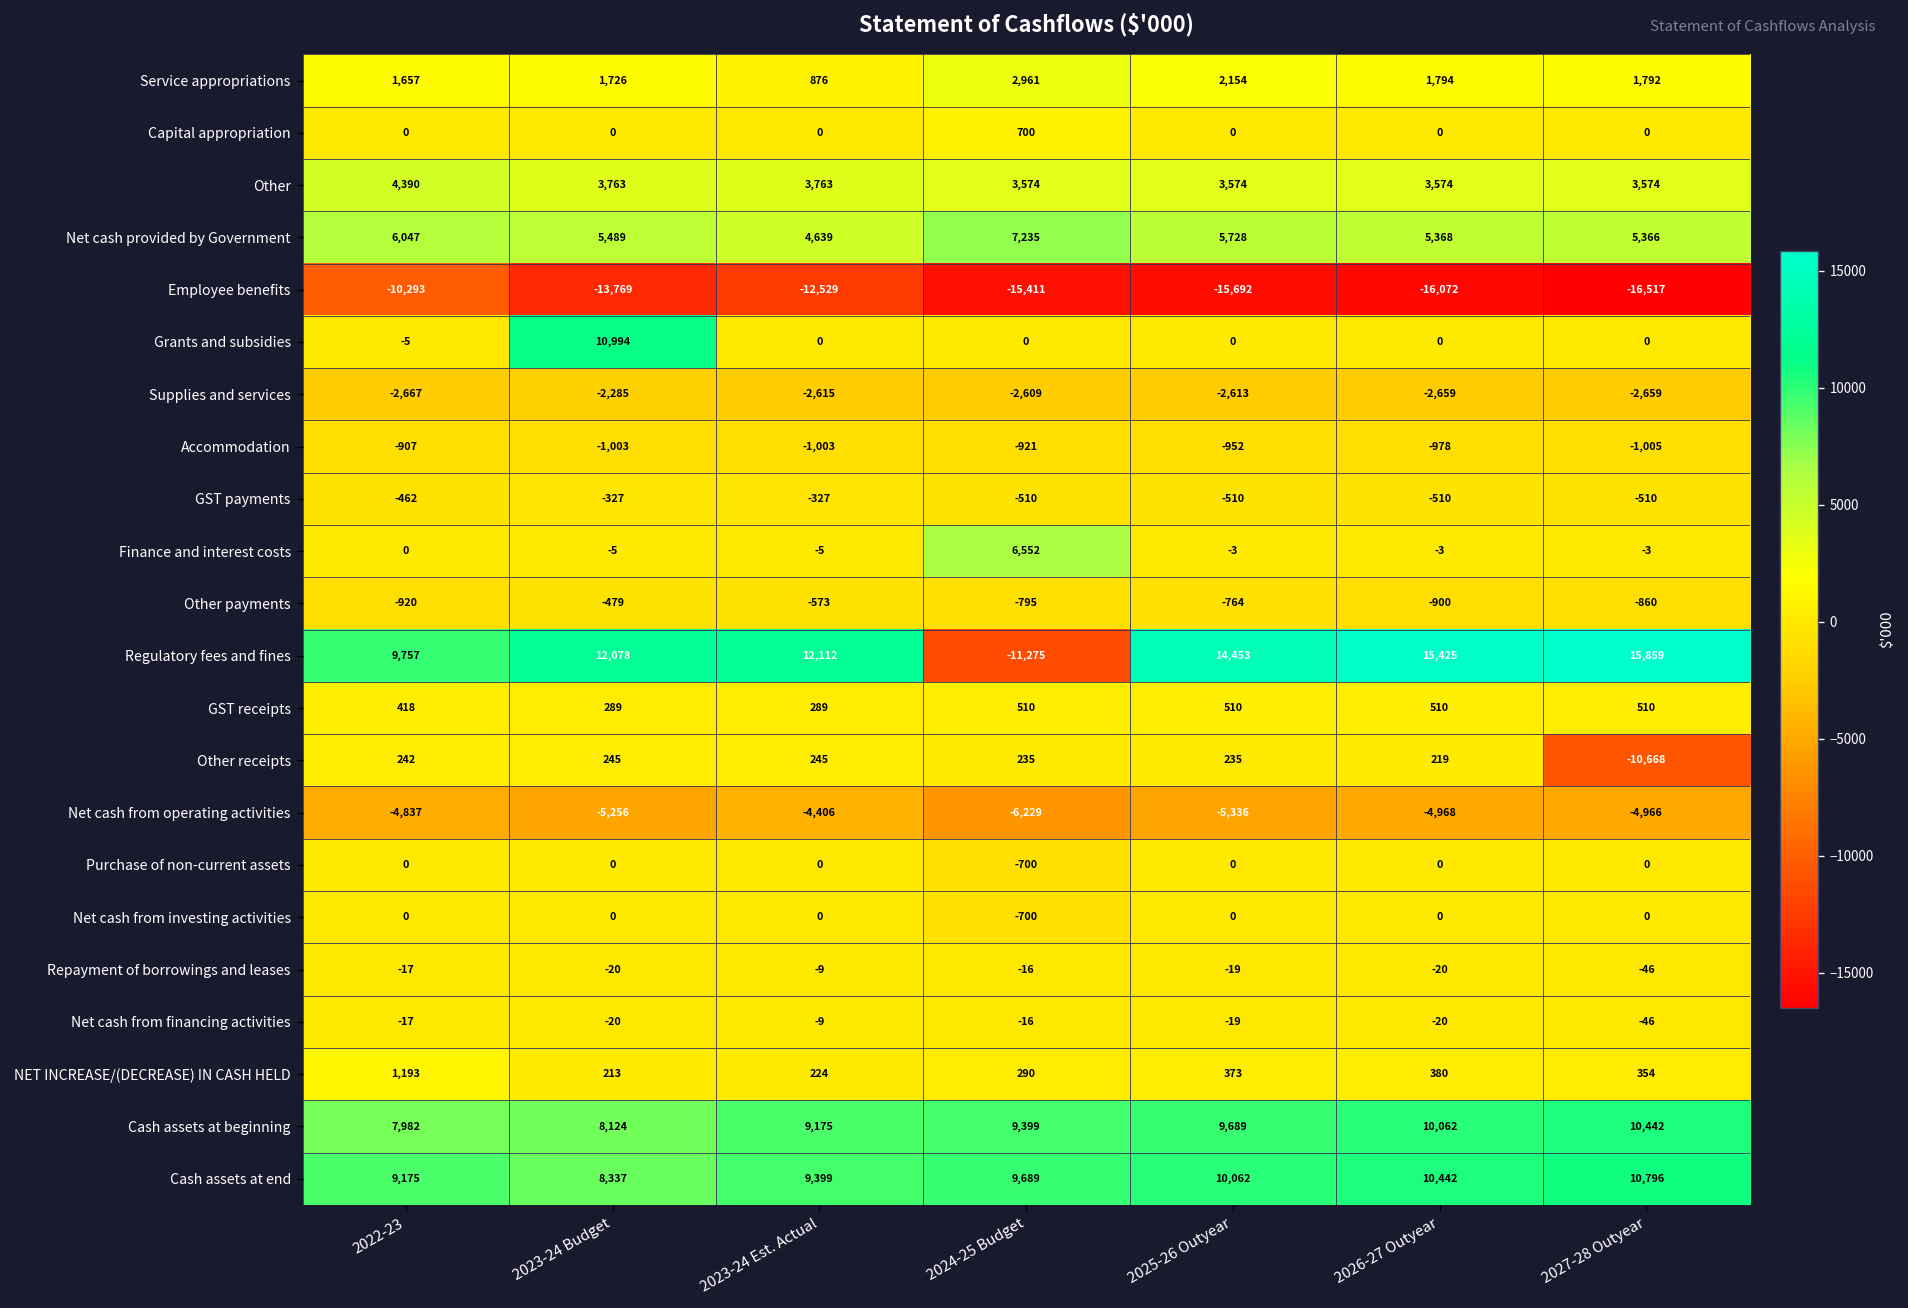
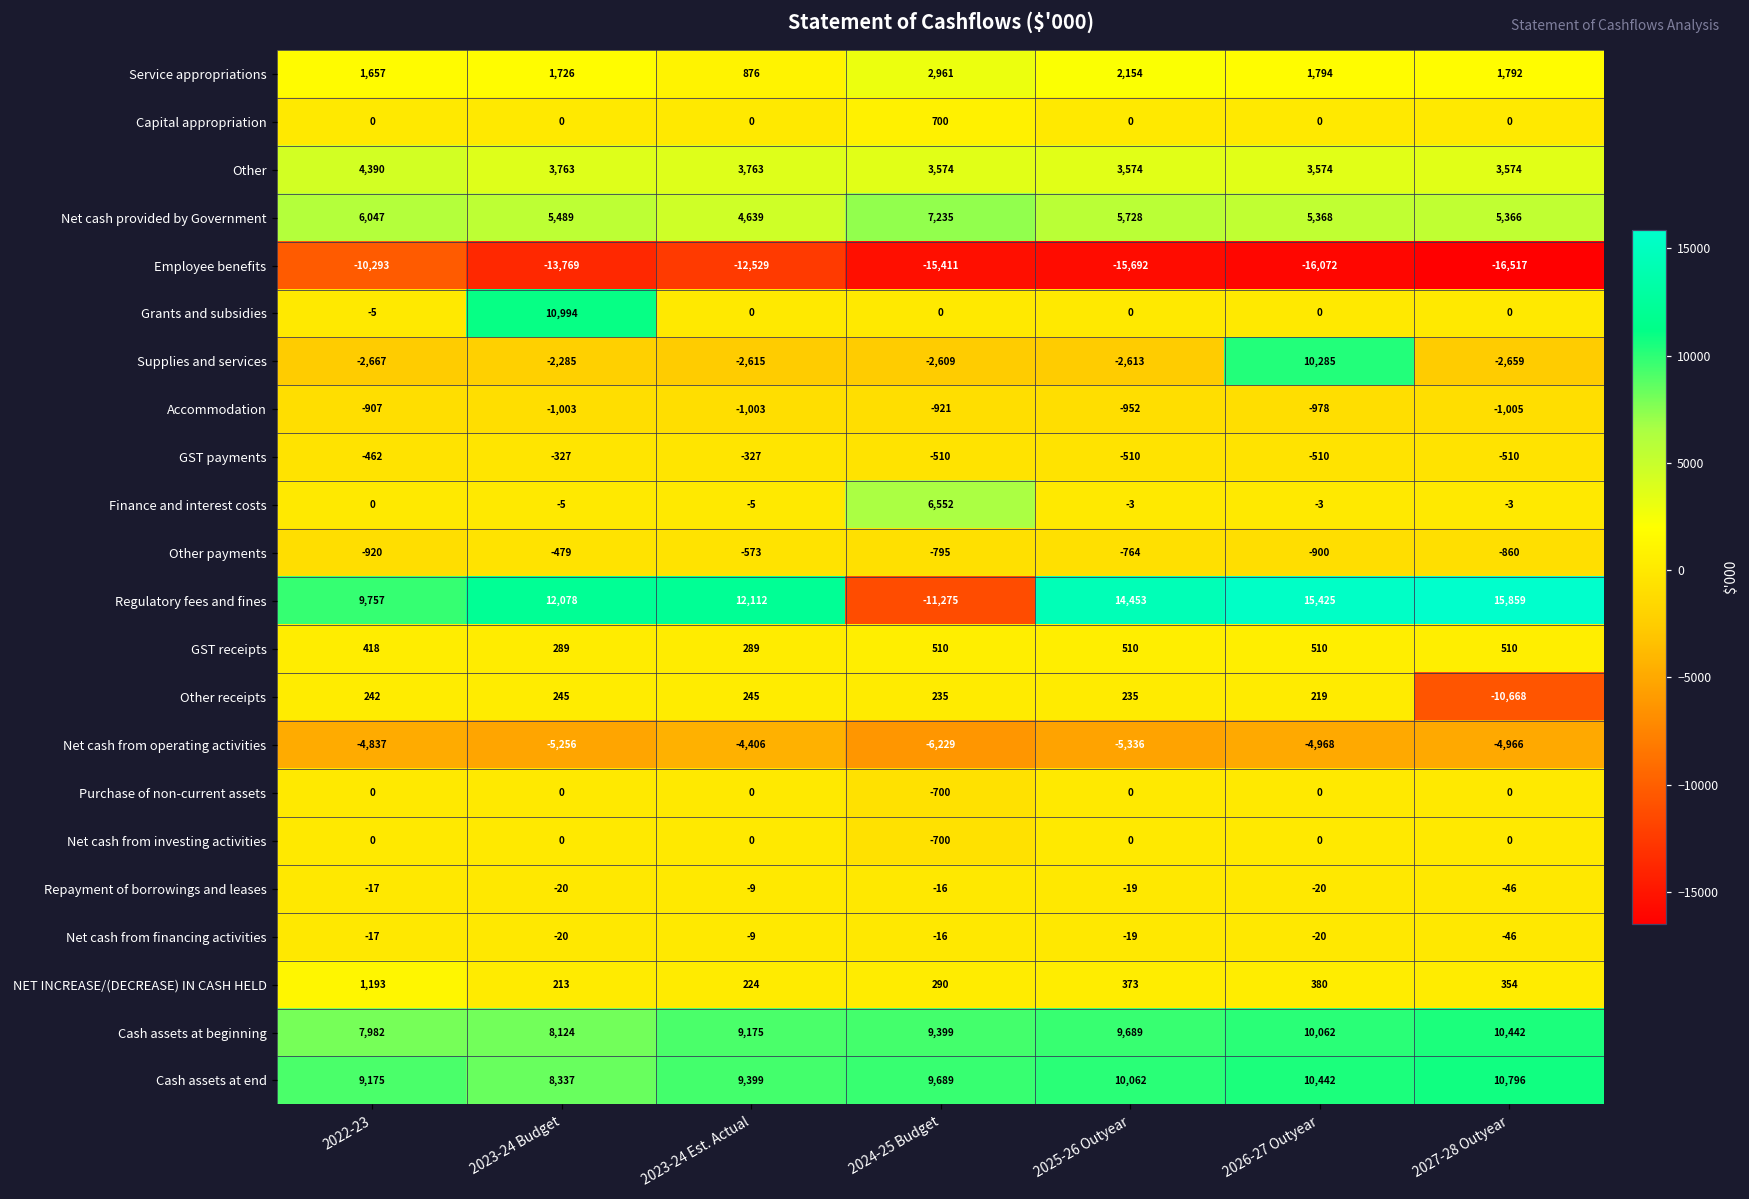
Supplies and services, 2026-27 Outyear: -2,659 -> 10,285
